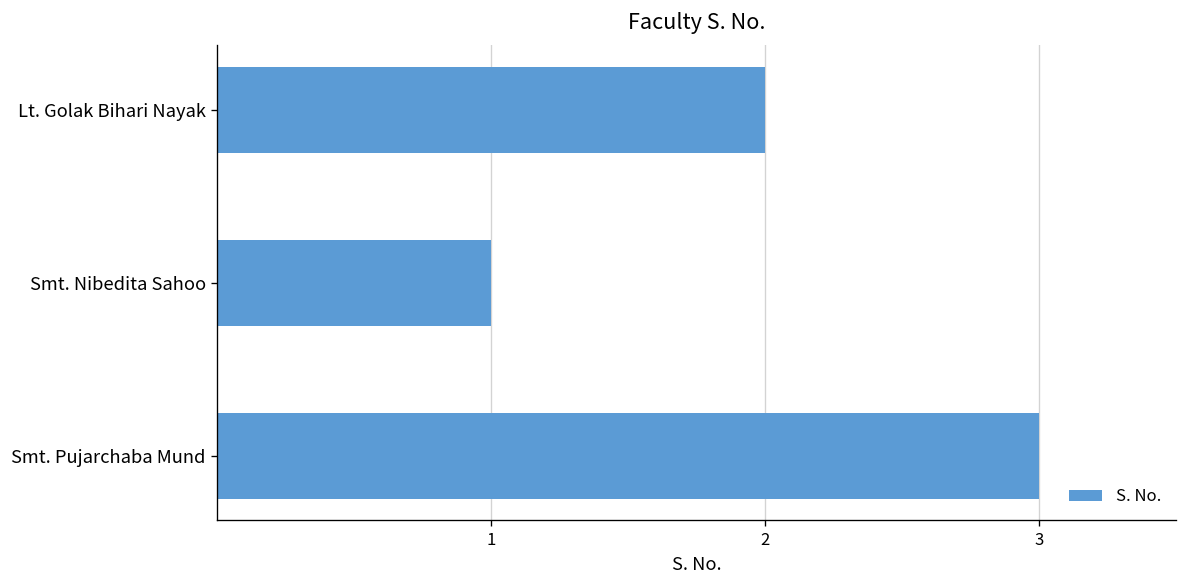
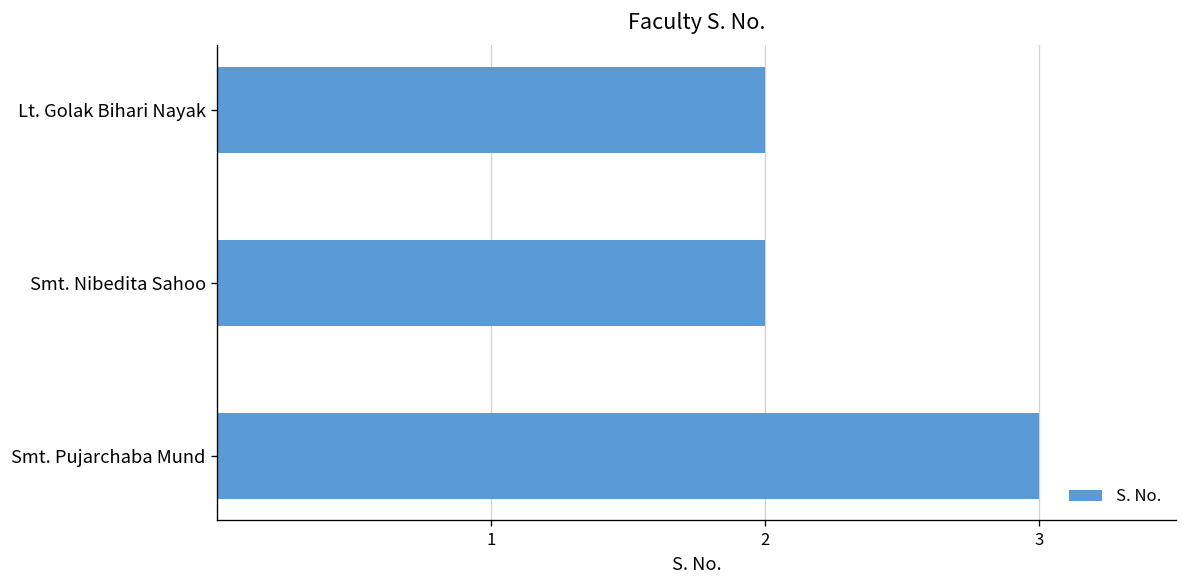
Smt. Nibedita Sahoo: 1 -> 2
